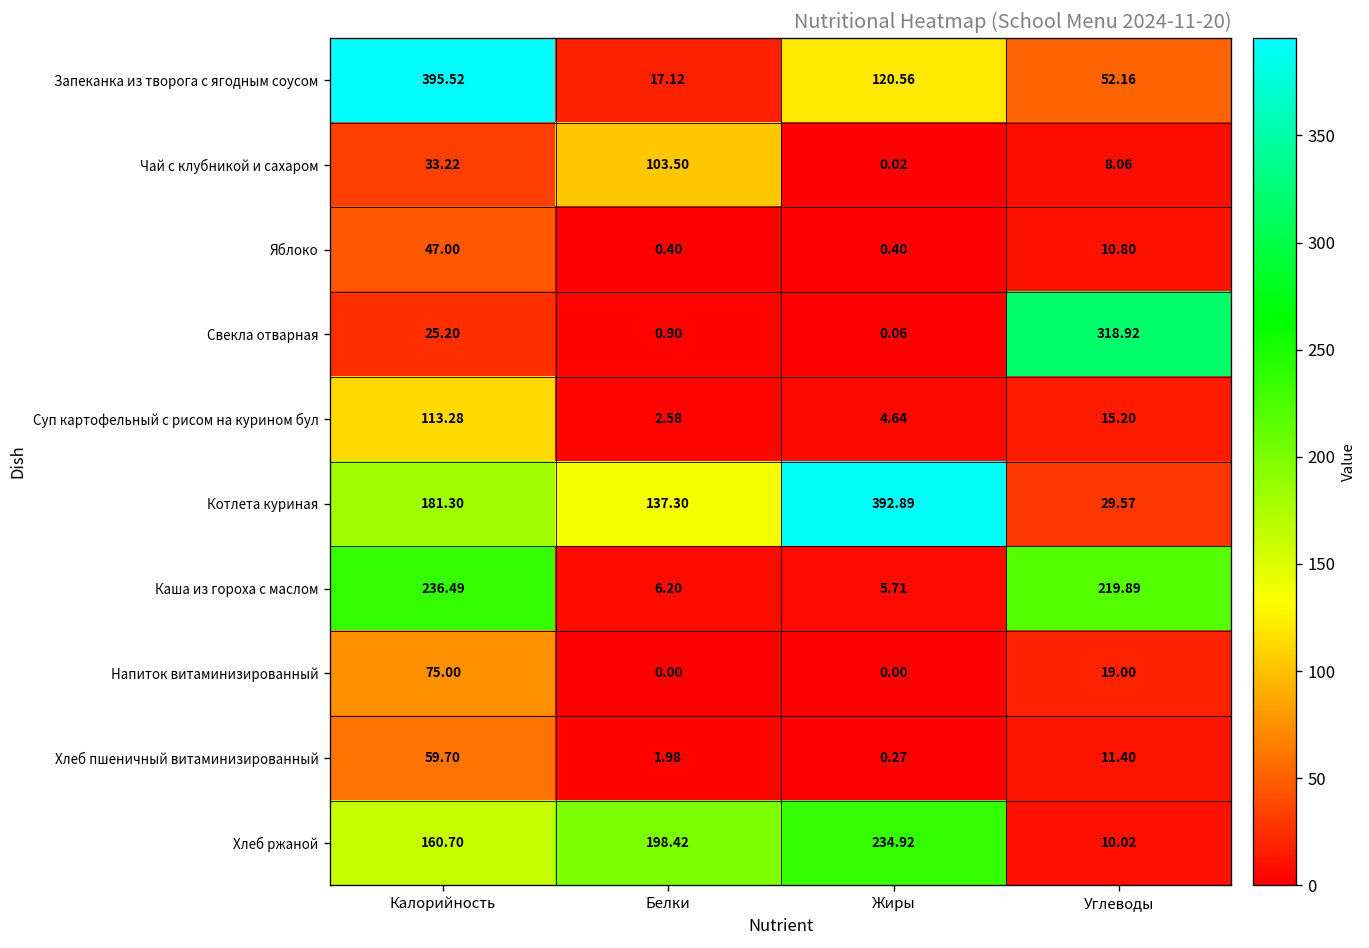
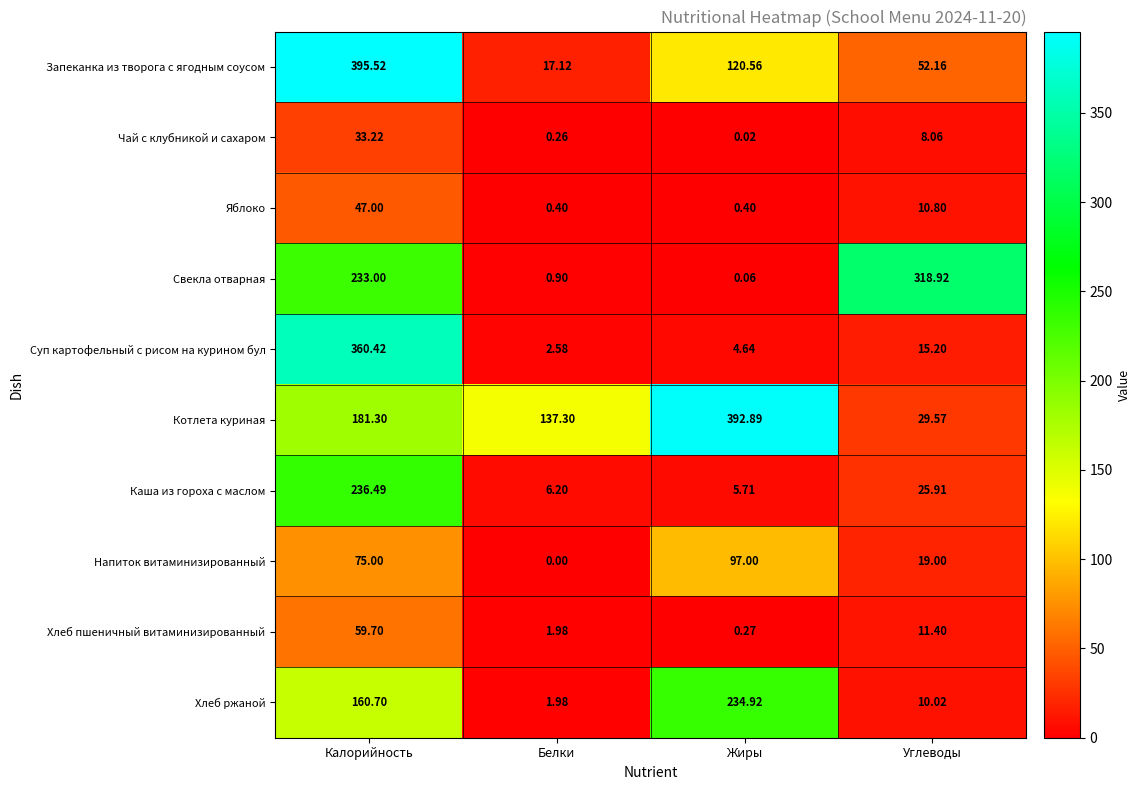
Чай с клубникой и сахаром, Белки: 103.50 -> 0.26
Свекла отварная, Калорийность: 25.20 -> 233.00
Суп картофельный с рисом на курином бул, Калорийность: 113.28 -> 360.42
Каша из гороха с маслом, Углеводы: 219.89 -> 25.91
Напиток витаминизированный, Жиры: 0.00 -> 97.00
Хлеб ржаной, Белки: 198.42 -> 1.98
